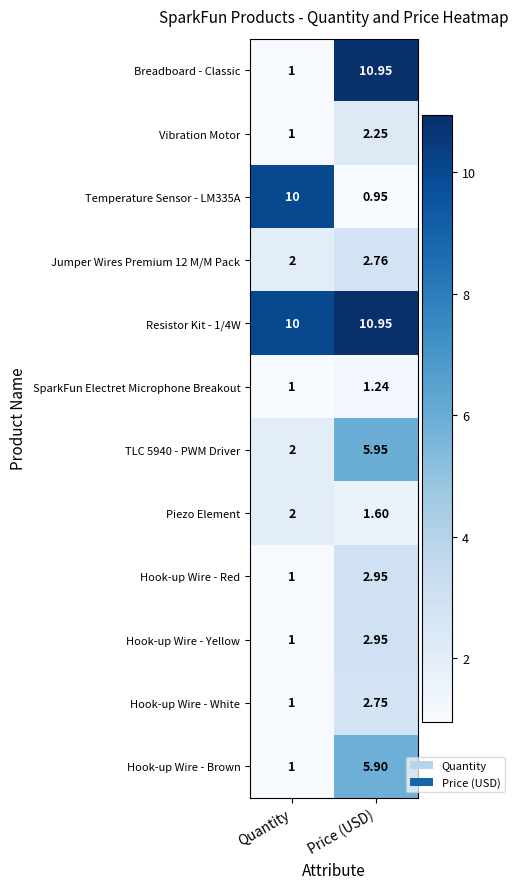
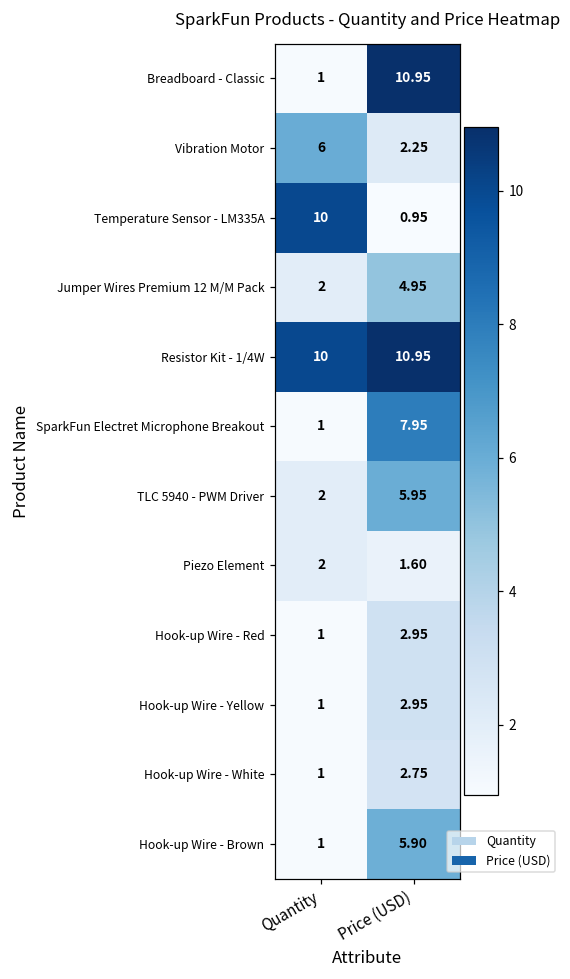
Vibration Motor, Quantity: 1 -> 6
Jumper Wires Premium 12 M/M Pack, Price (USD): 2.76 -> 4.95
SparkFun Electret Microphone Breakout, Price (USD): 1.24 -> 7.95
